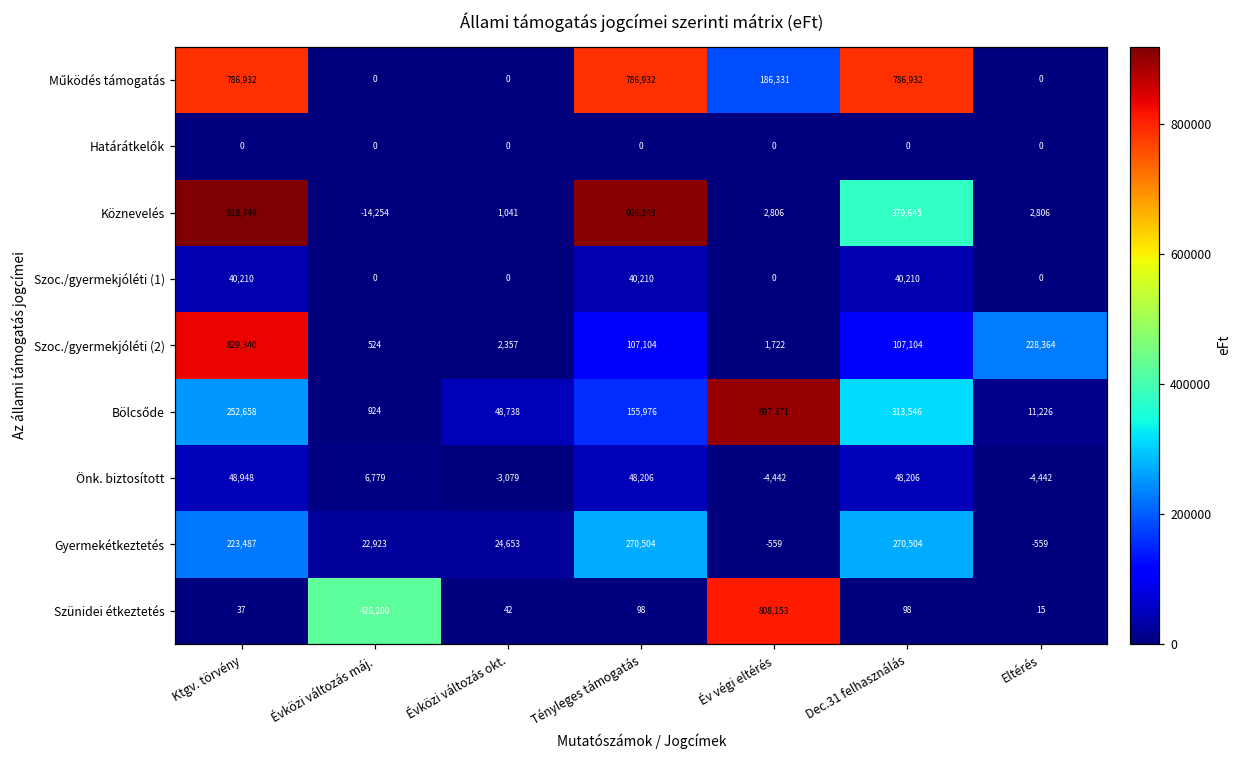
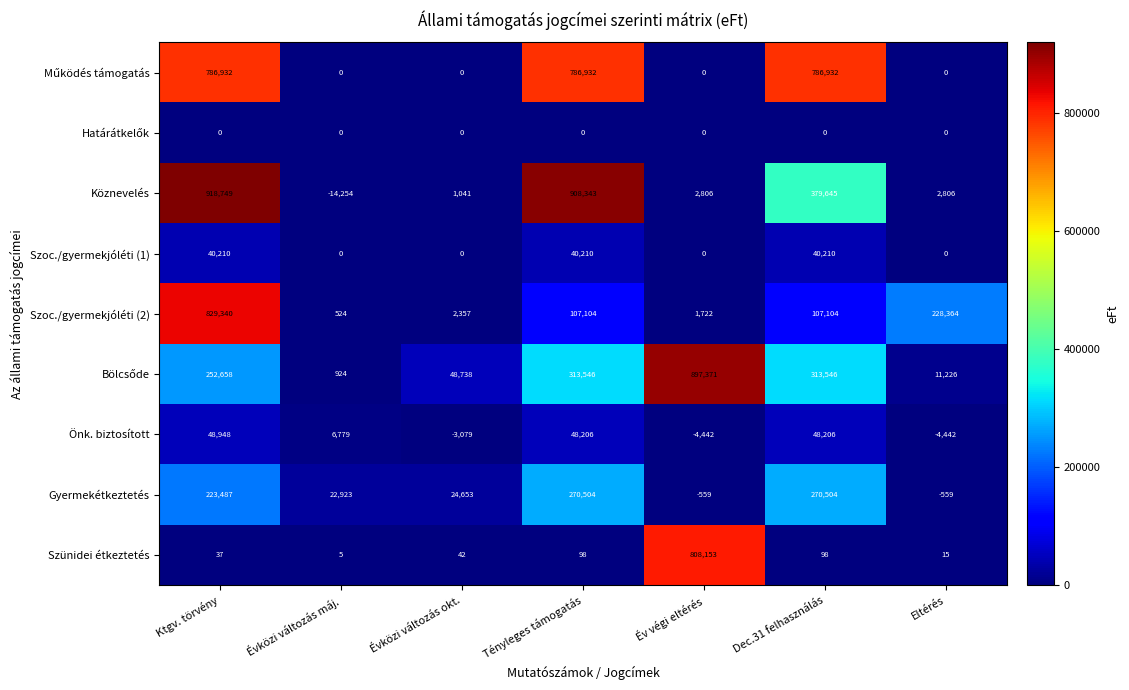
Működés támogatás, Év végi eltérés: 186,331 -> 0
Bölcsőde, Tényleges támogatás: 155,976 -> 313,546
Szünidei étkeztetés, Évközi változás máj.: 426,200 -> 5
